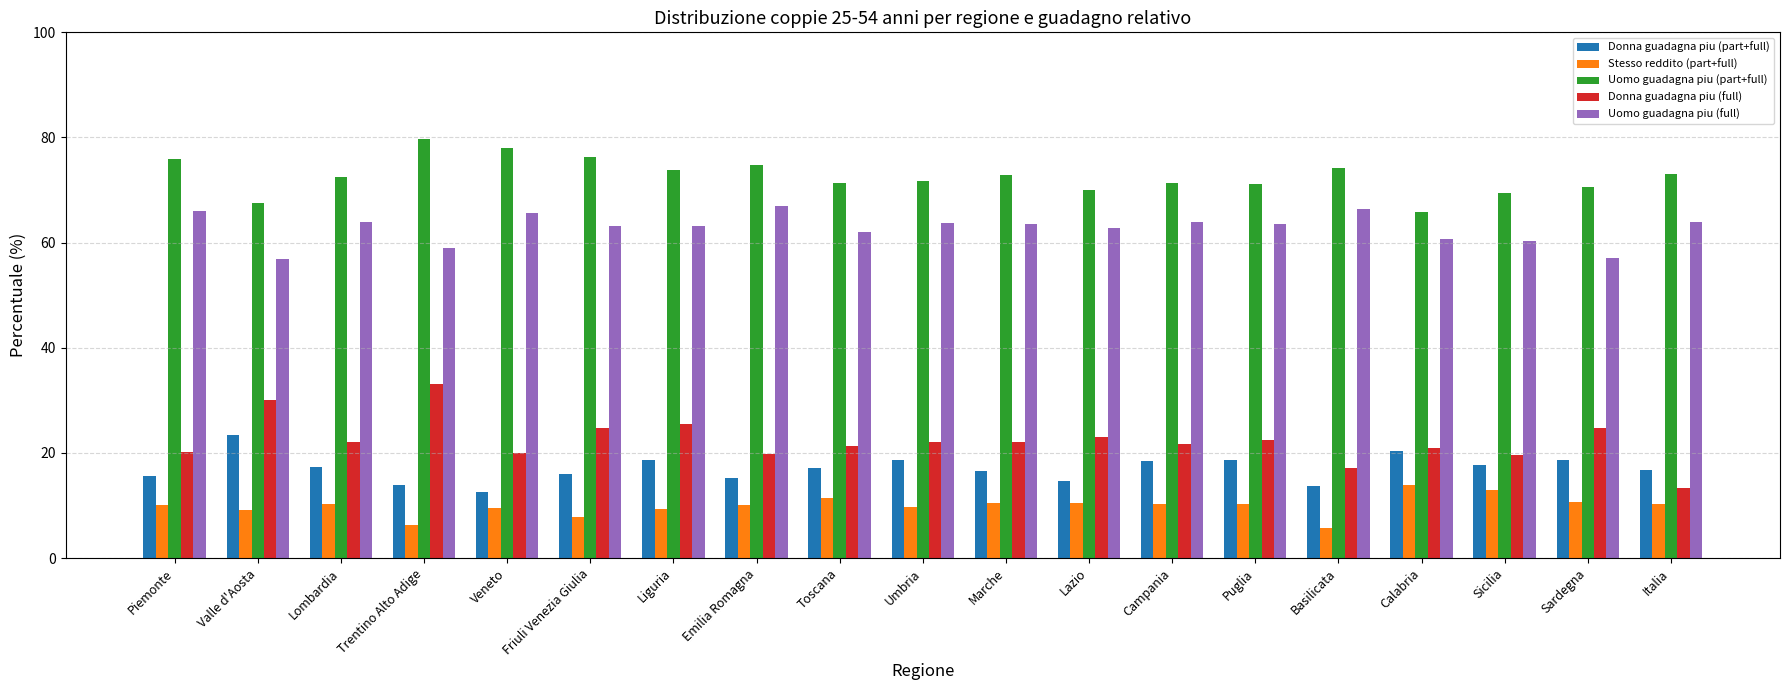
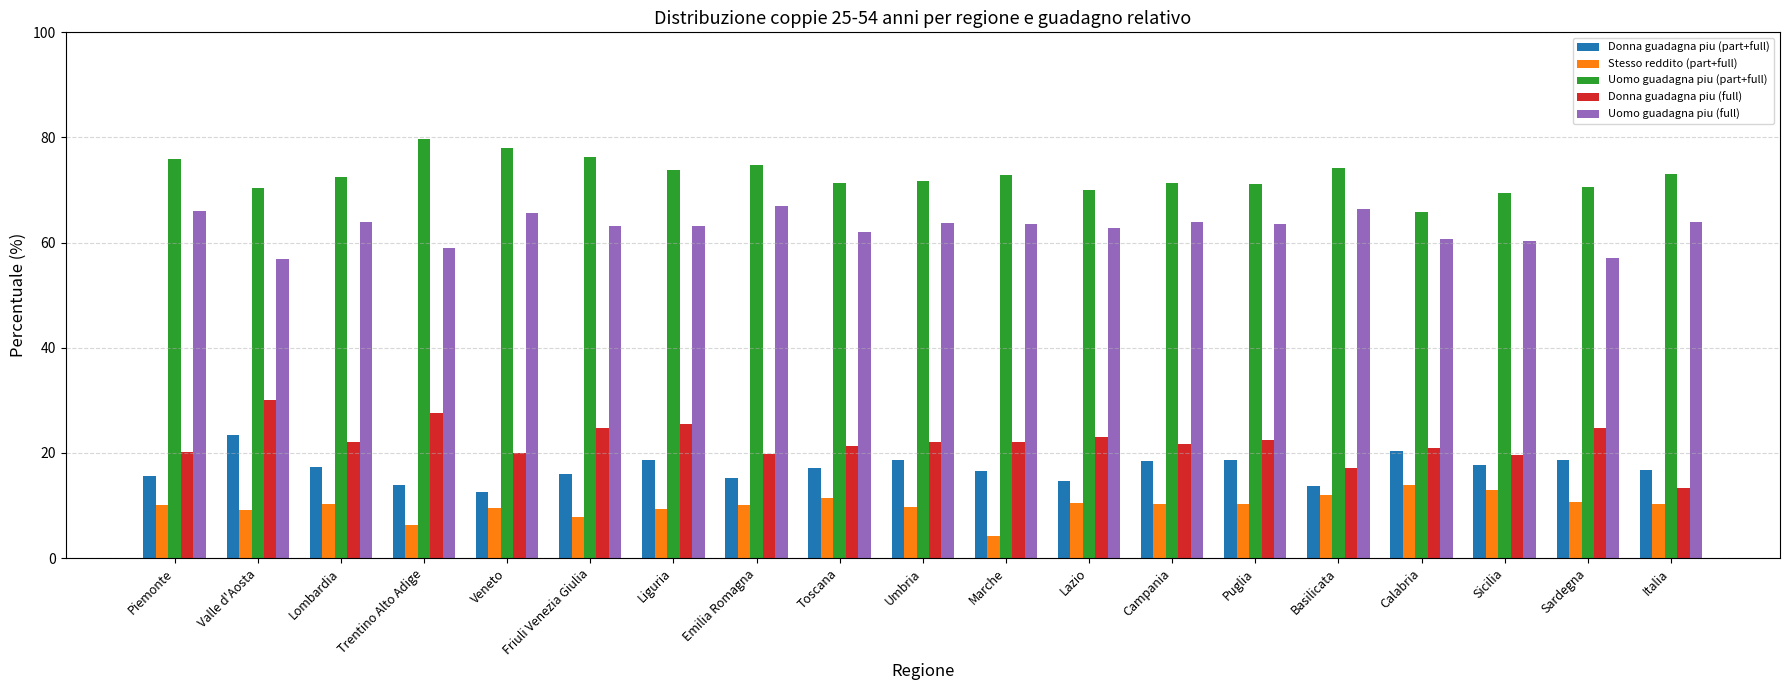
Uomo guadagna piu (part+full), Valle d'Aosta: 68 -> 70
Donna guadagna piu (full), Trentino Alto Adige: 33 -> 28
Stesso reddito (part+full), Marche: 10 -> 4
Stesso reddito (part+full), Basilicata: 6 -> 12
